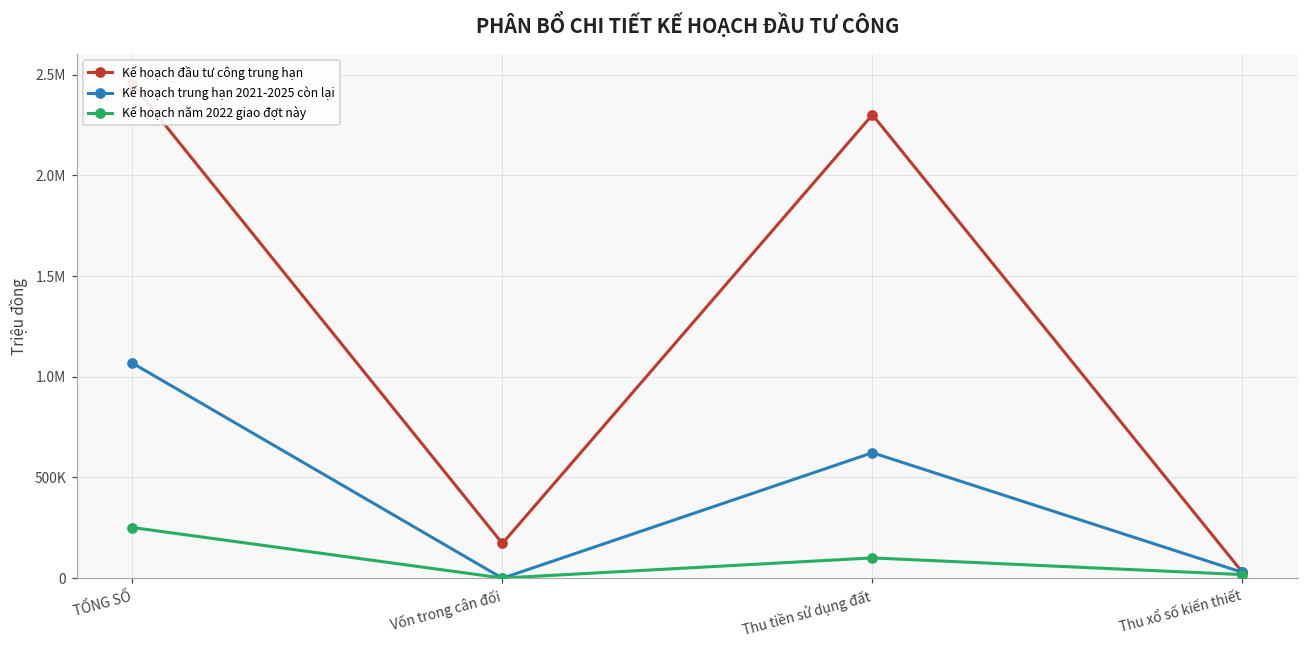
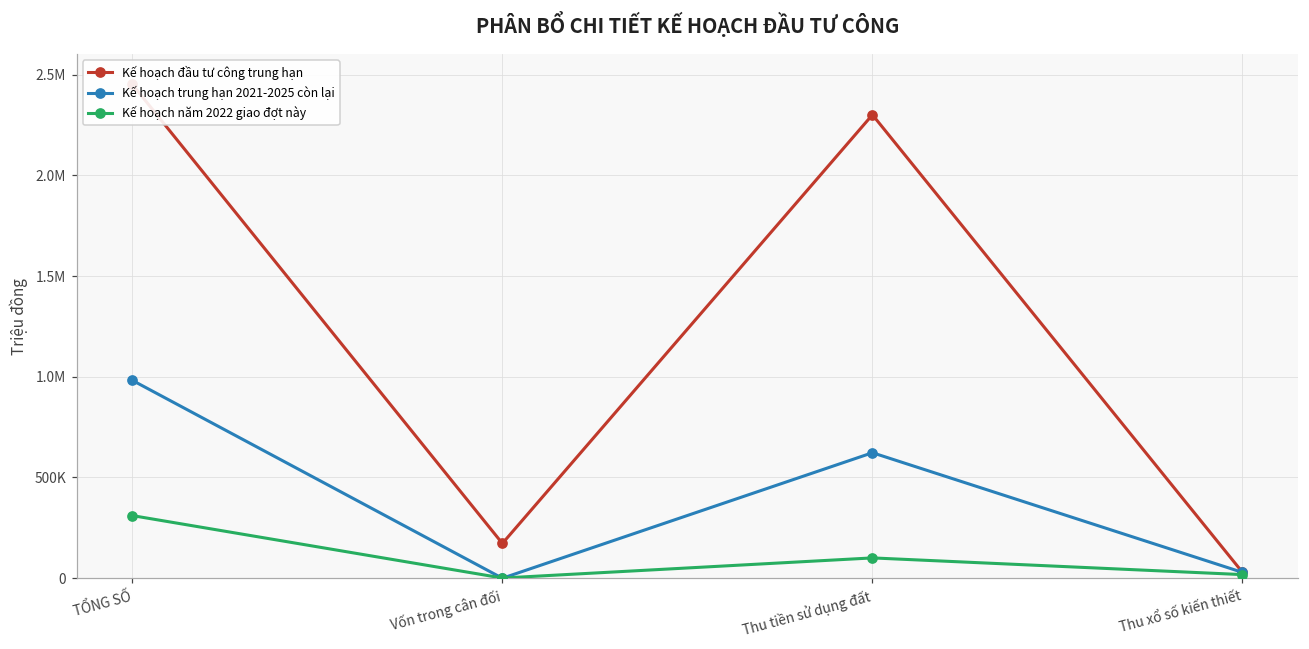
Kế hoạch trung hạn 2021-2025 còn lại, TỔNG SỐ: 1070000 -> 980000
Kế hoạch năm 2022 giao đợt này, TỔNG SỐ: 250000 -> 310000
